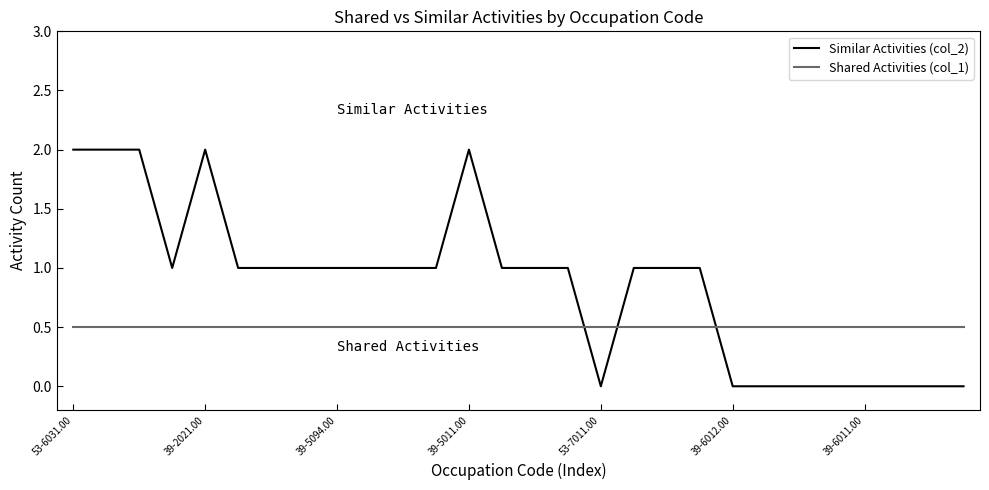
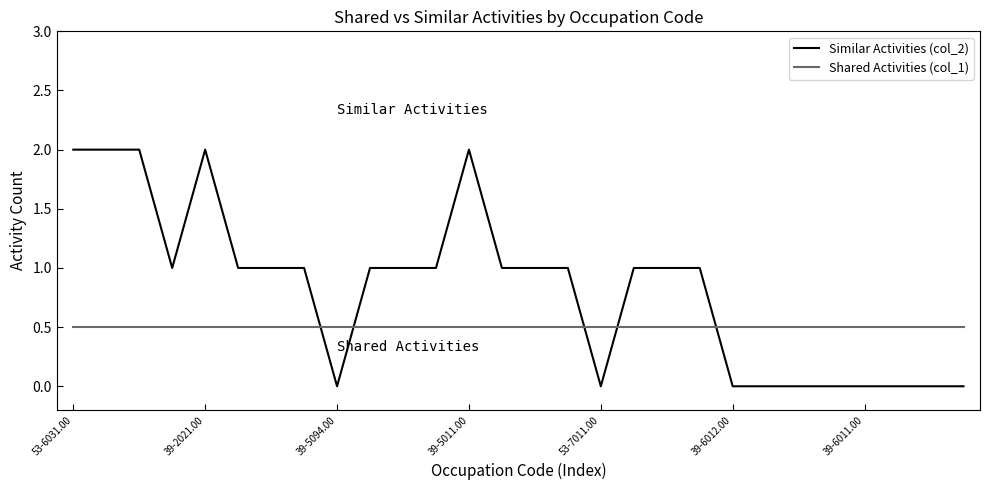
Similar Activities (col_2), 39-5094.00: 1 -> 0
